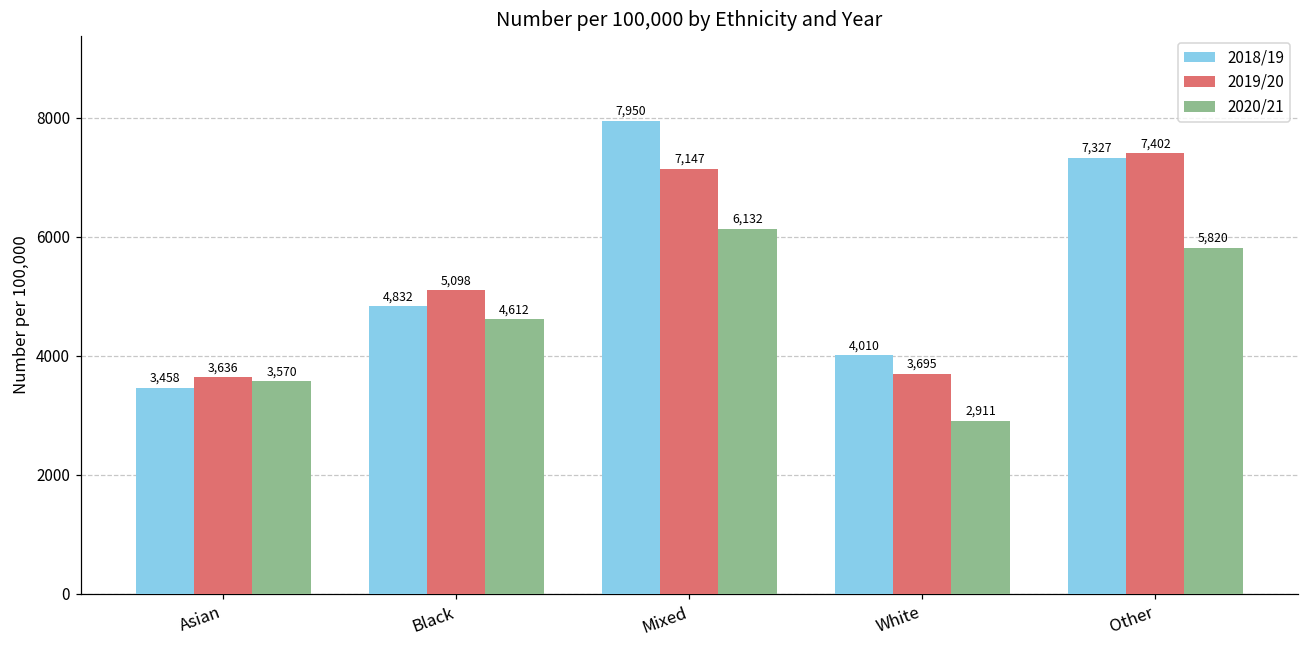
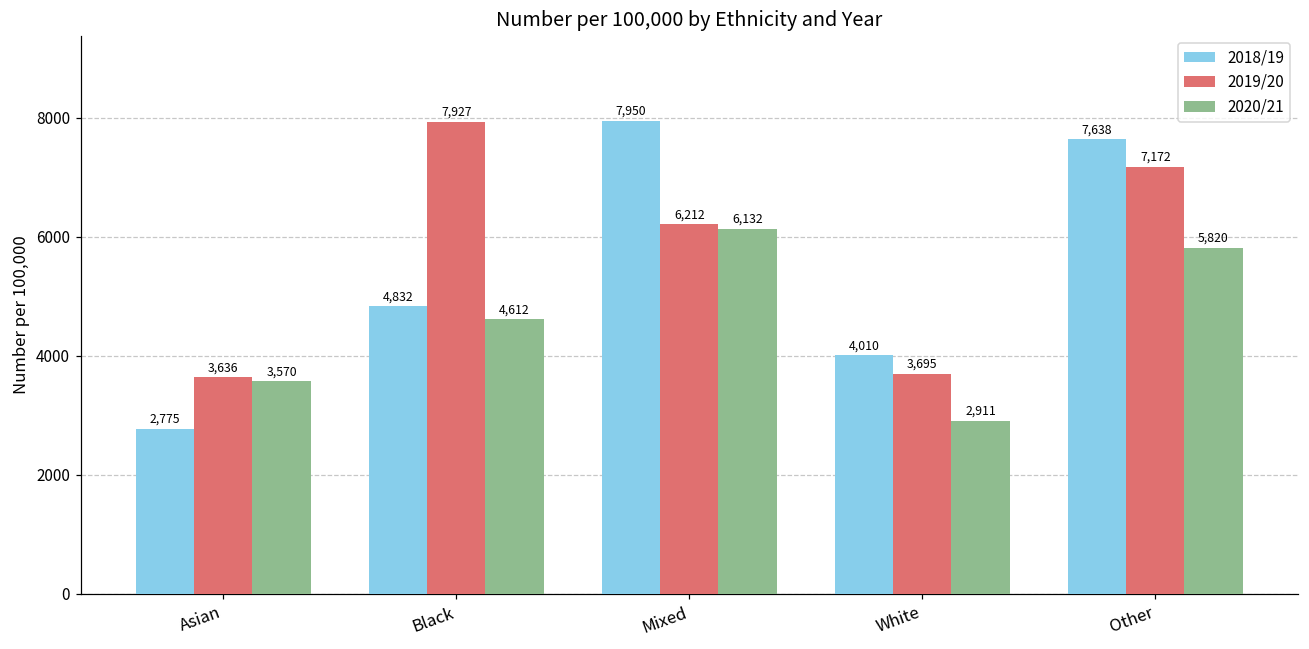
2018/19, Asian: 3,458 -> 2,775
2019/20, Black: 5,098 -> 7,927
2019/20, Mixed: 7,147 -> 6,212
2018/19, Other: 7,327 -> 7,638
2019/20, Other: 7,402 -> 7,172
